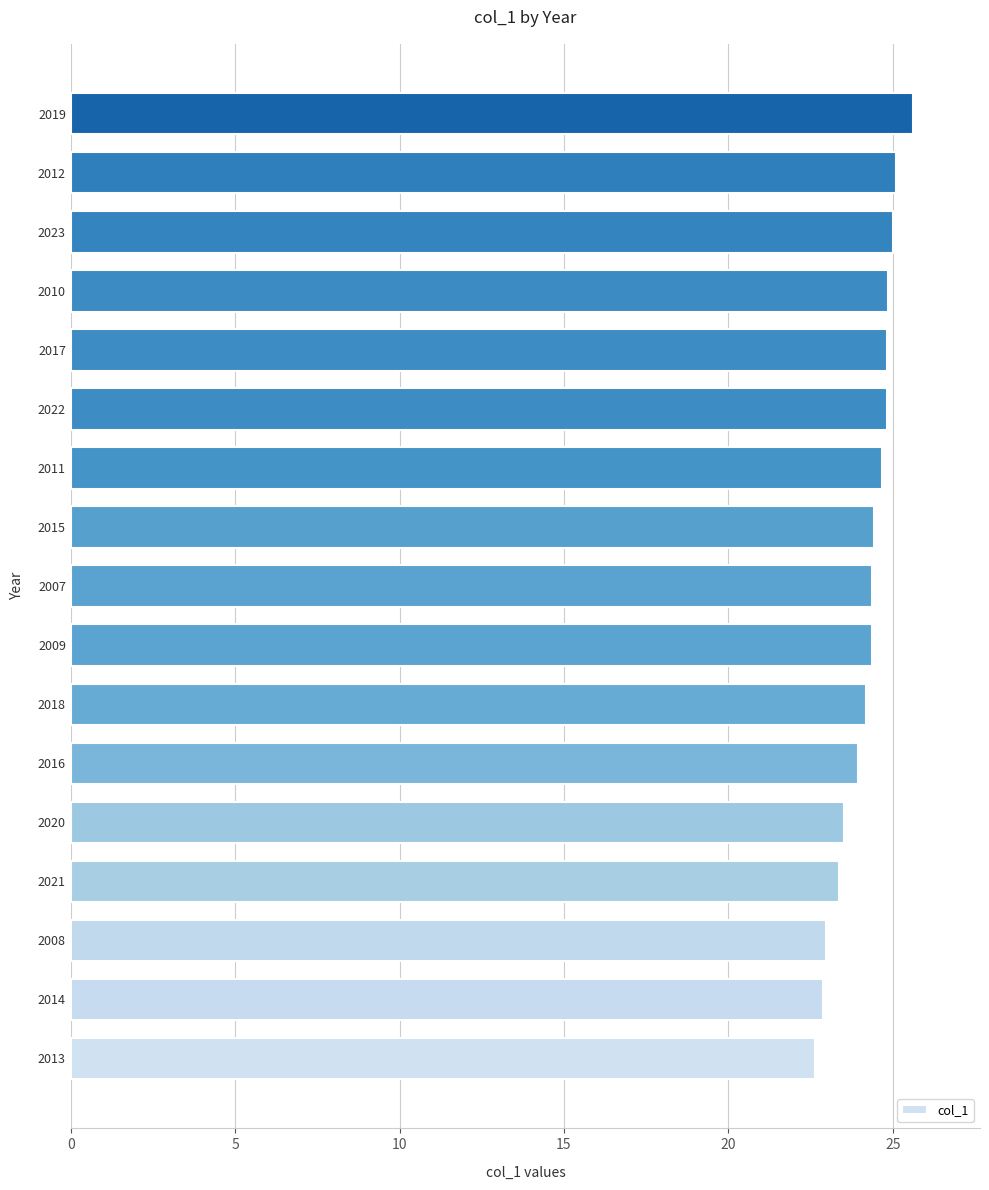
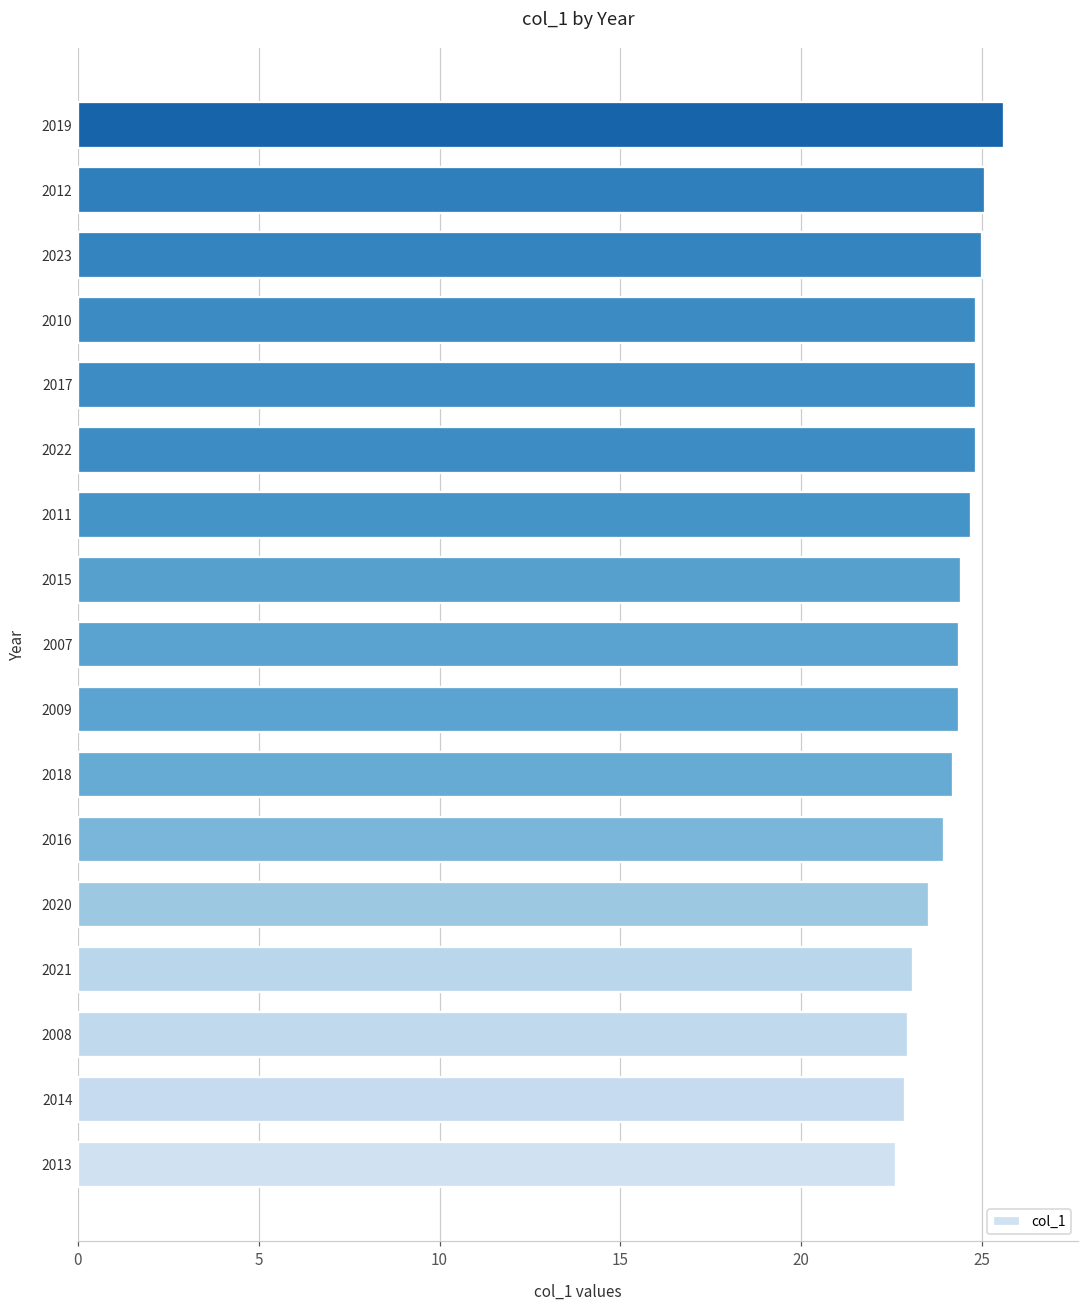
2021: 23.4 -> 23.1
